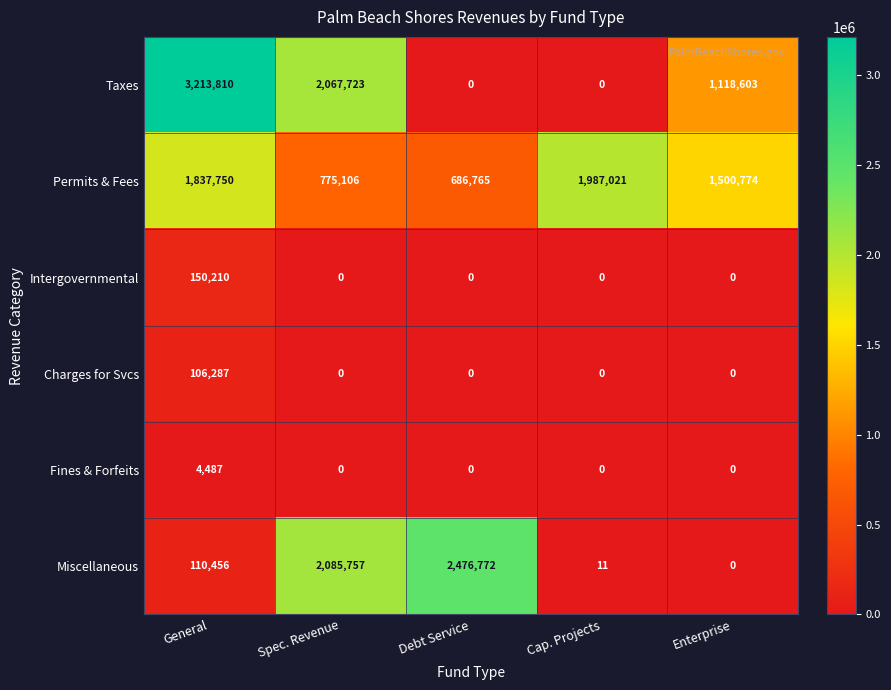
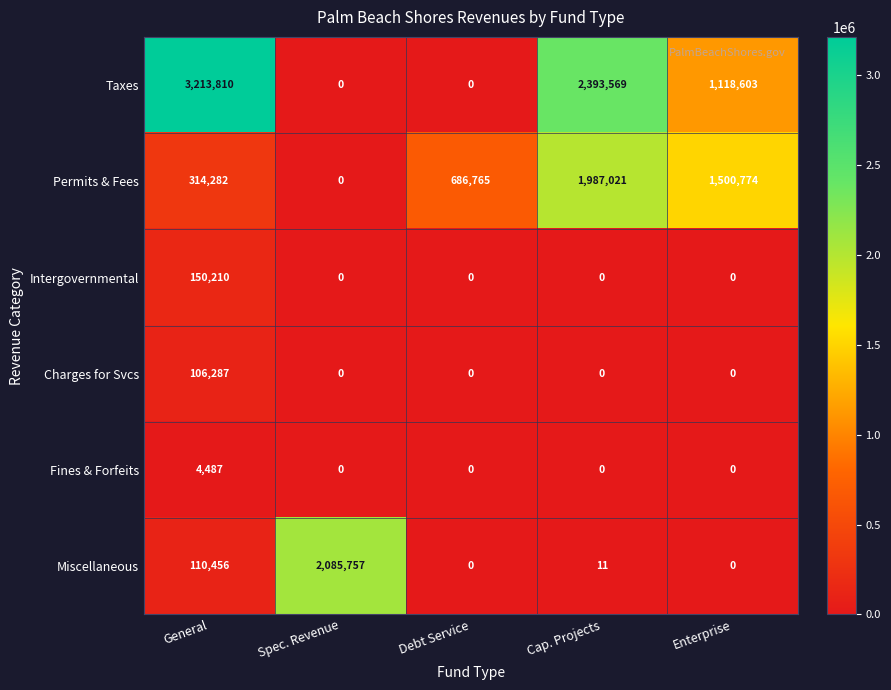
Taxes, Spec. Revenue: 2,067,723 -> 0
Taxes, Cap. Projects: 0 -> 2,393,569
Permits & Fees, General: 1,837,750 -> 314,282
Permits & Fees, Spec. Revenue: 775,106 -> 0
Miscellaneous, Debt Service: 2,476,772 -> 0
